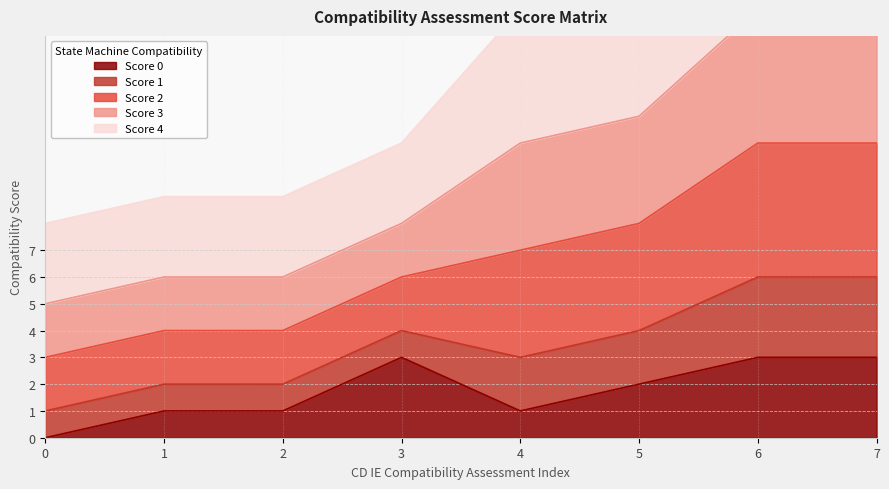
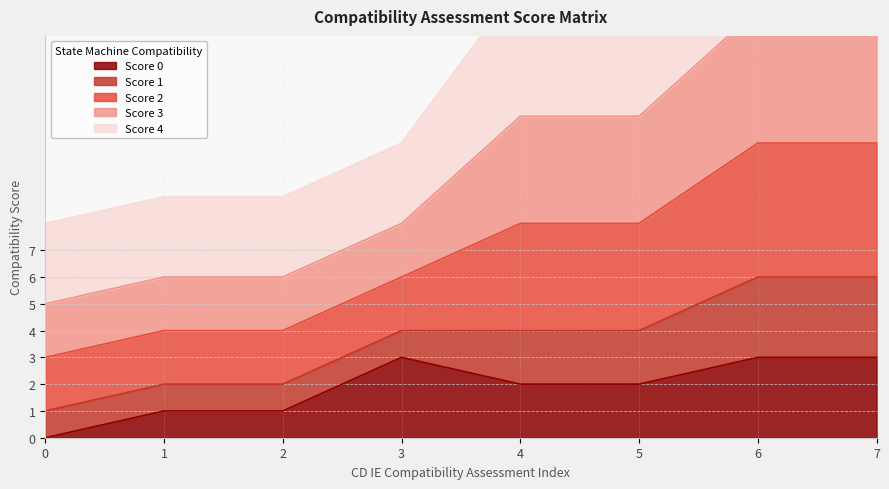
Score 0, 4: 1 -> 2
